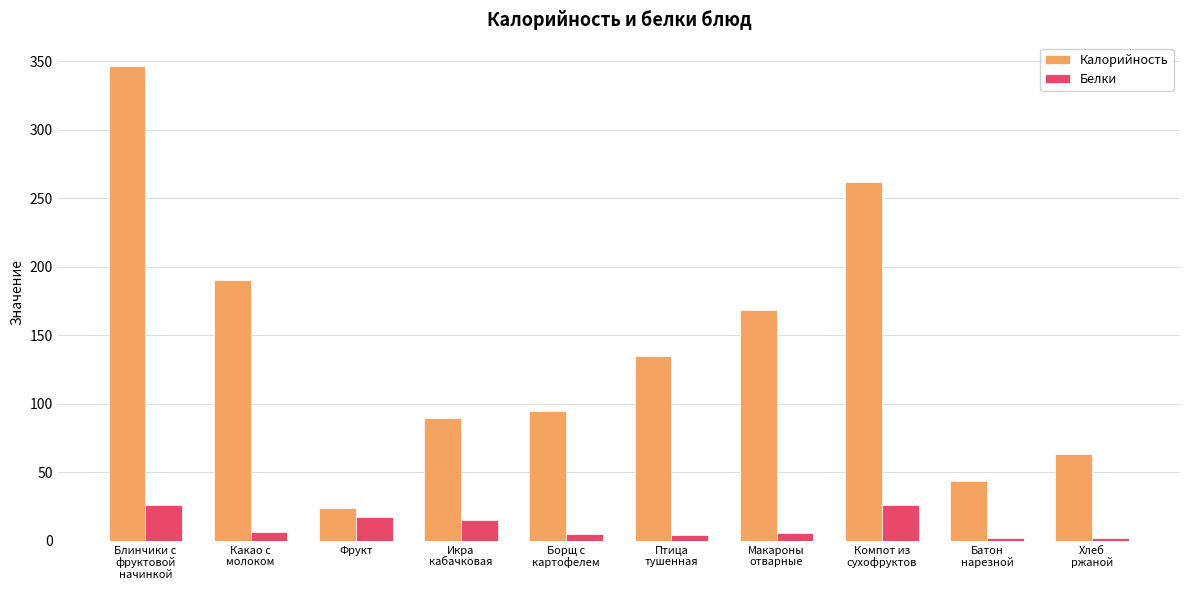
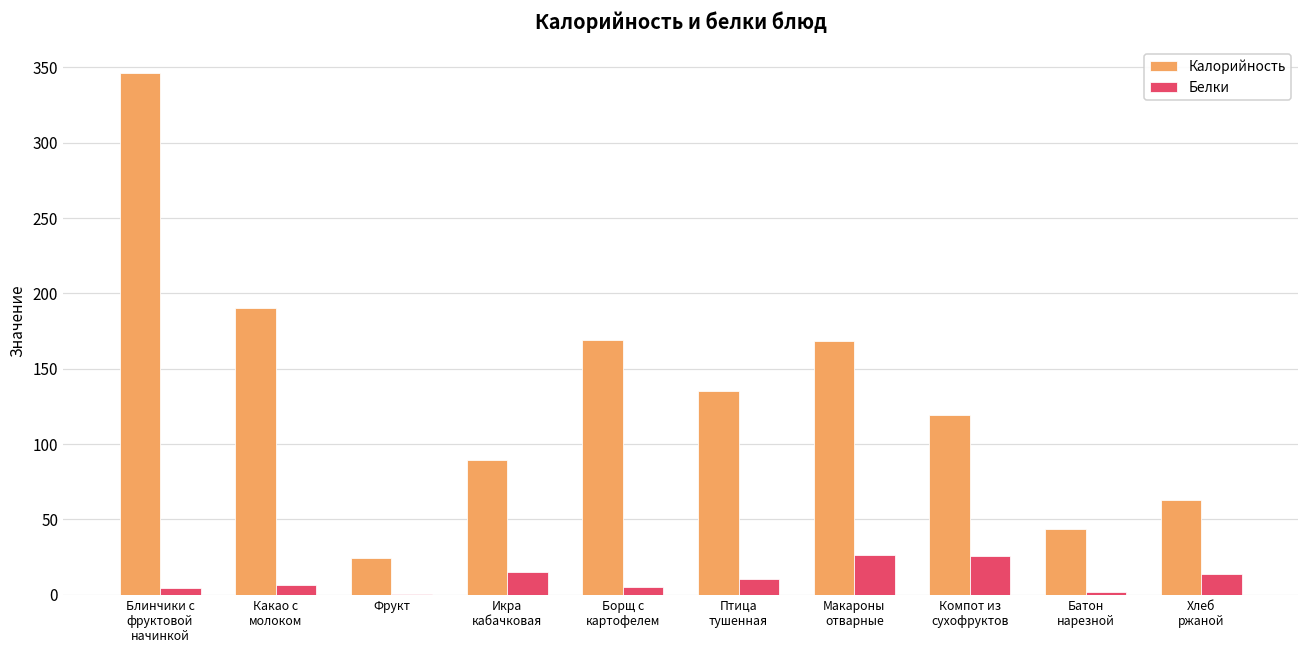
Белки, Блинчики с фруктовой начинкой: 26 -> 5
Белки, Фрукт: 17 -> 0
Калорийность, Борщ с картофелем: 95 -> 169
Белки, Птица тушенная: 4 -> 11
Белки, Макароны отварные: 6 -> 27
Калорийность, Компот из сухофруктов: 262 -> 120
Белки, Хлеб ржаной: 2 -> 14
